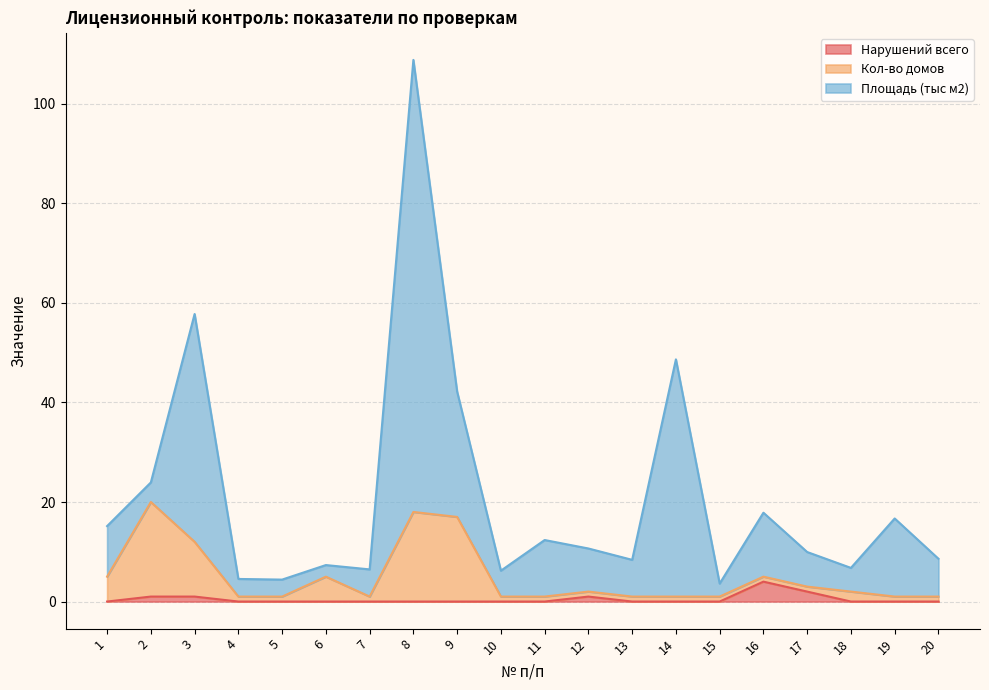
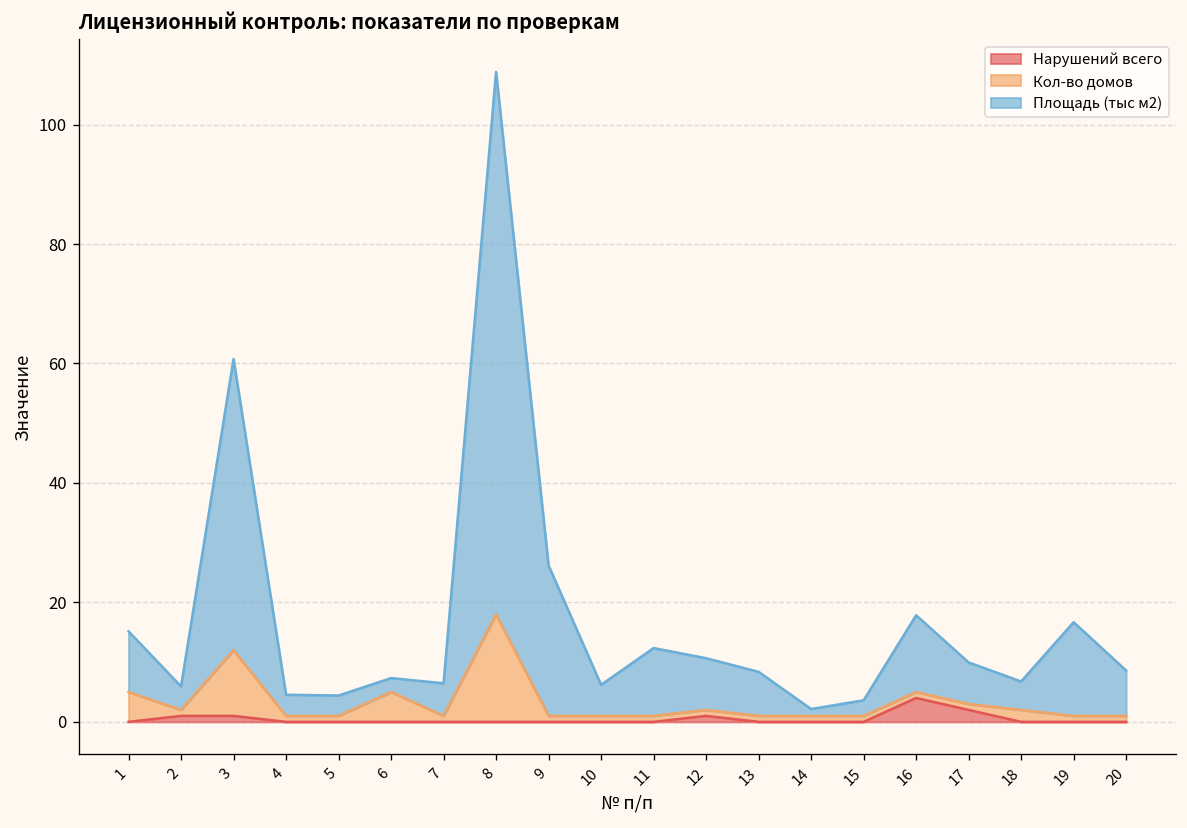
Кол-во домов, 2: 19 -> 1
Площадь (тыс м2), 3: 46 -> 49
Кол-во домов, 9: 17 -> 1
Площадь (тыс м2), 14: 48 -> 1
